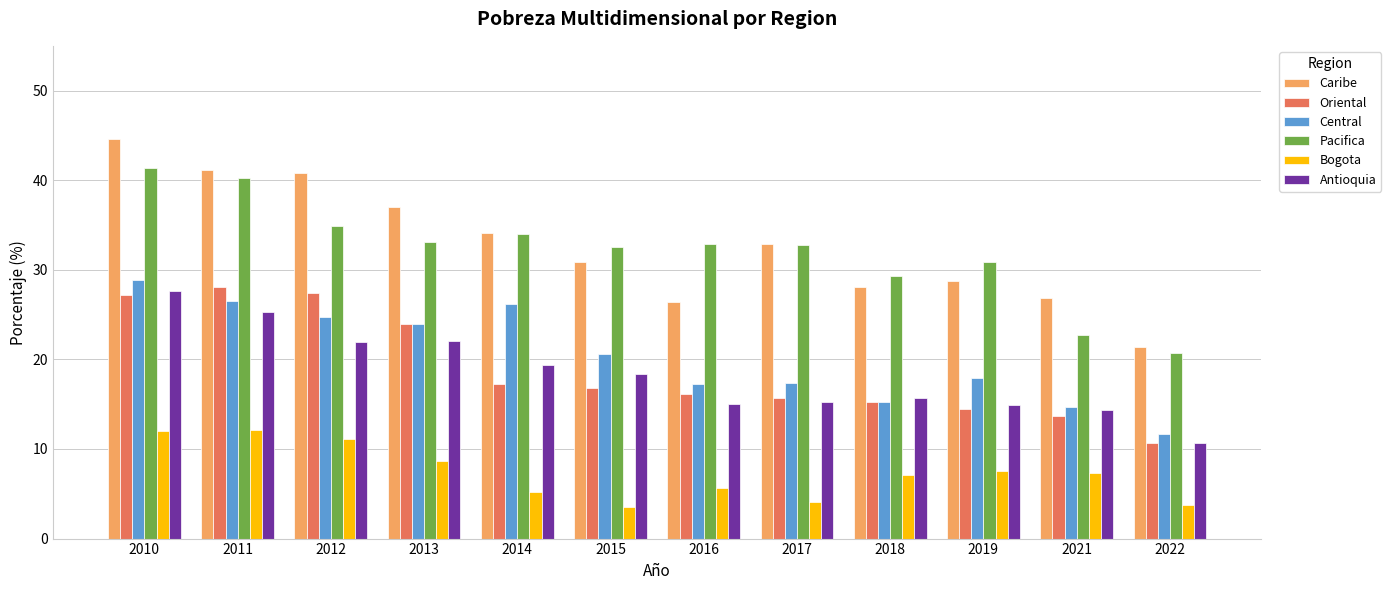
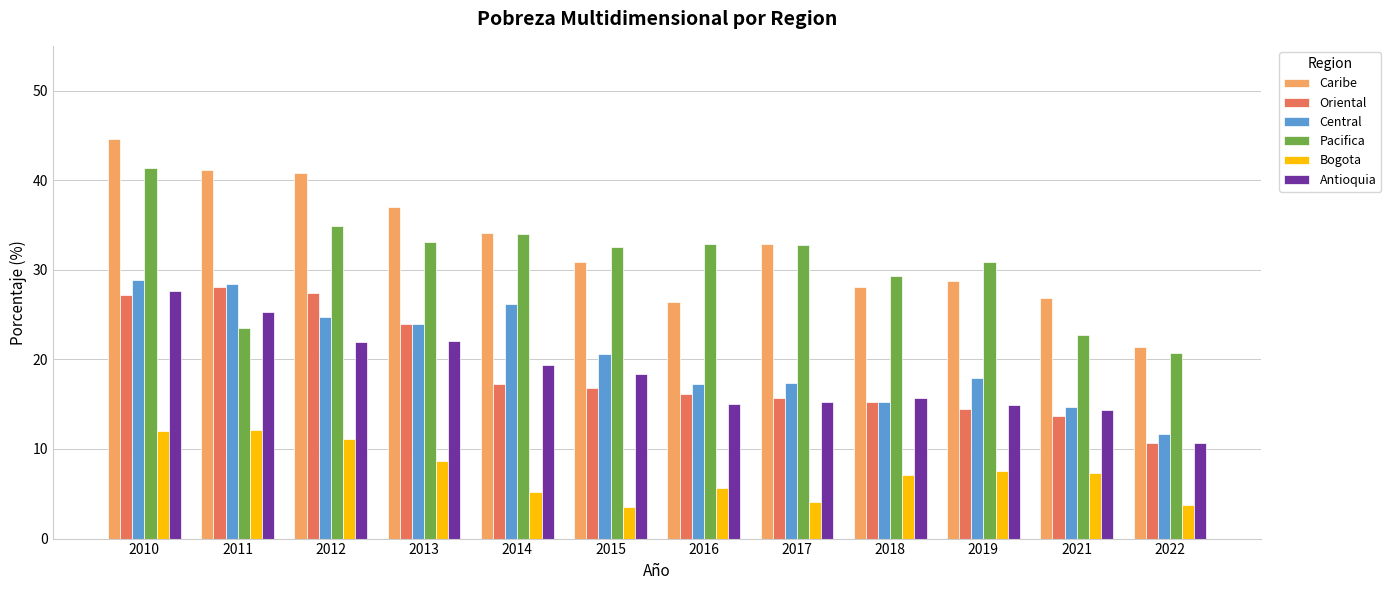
Central, 2011: 27 -> 28
Pacifica, 2011: 40 -> 24
